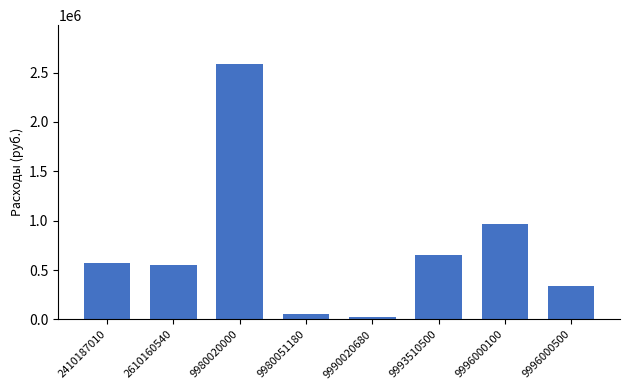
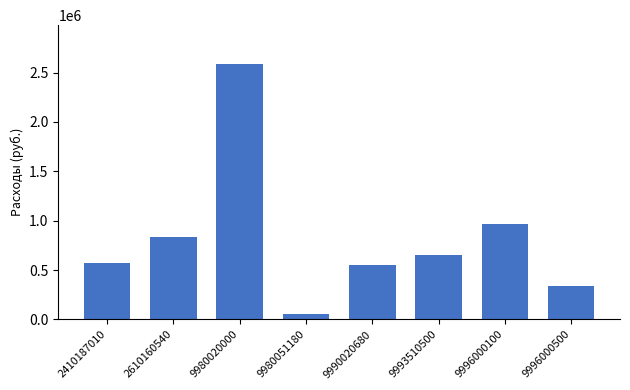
2610160540: 600000 -> 800000
9990020680: 0 -> 600000
